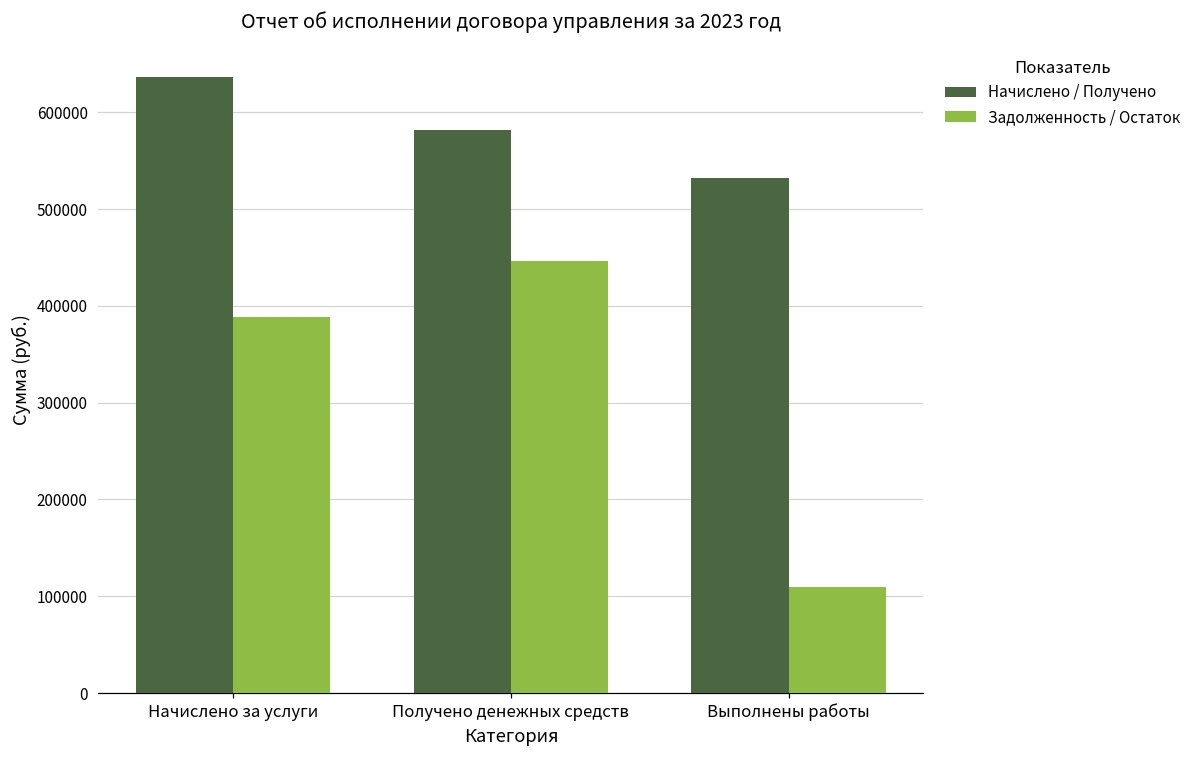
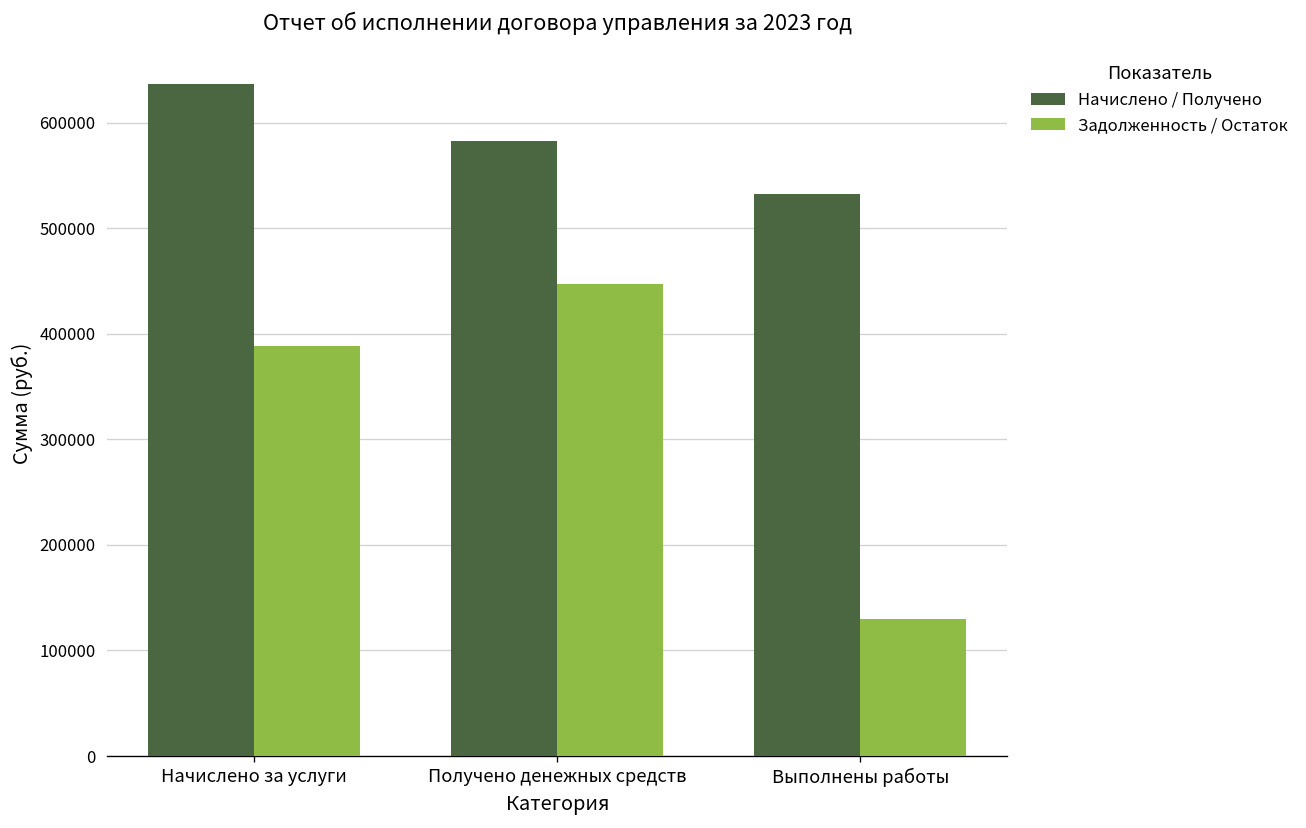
Задолженность / Остаток, Выполнены работы: 110000 -> 130000
